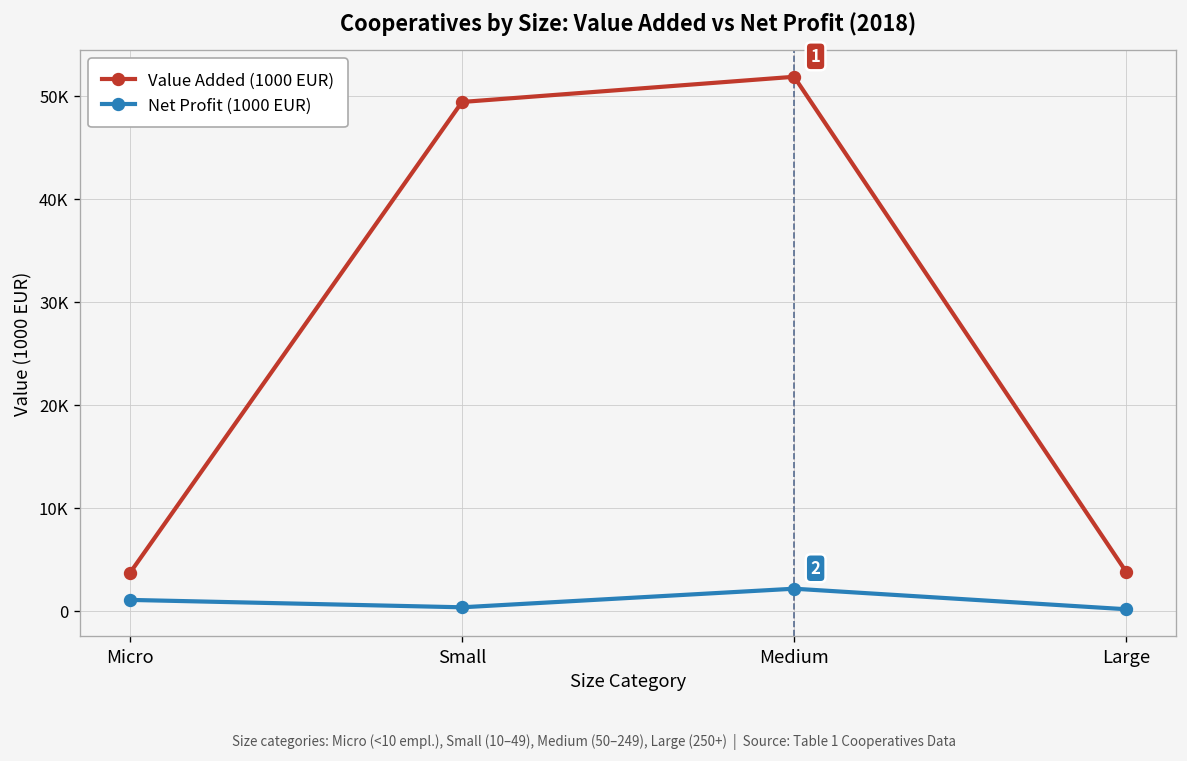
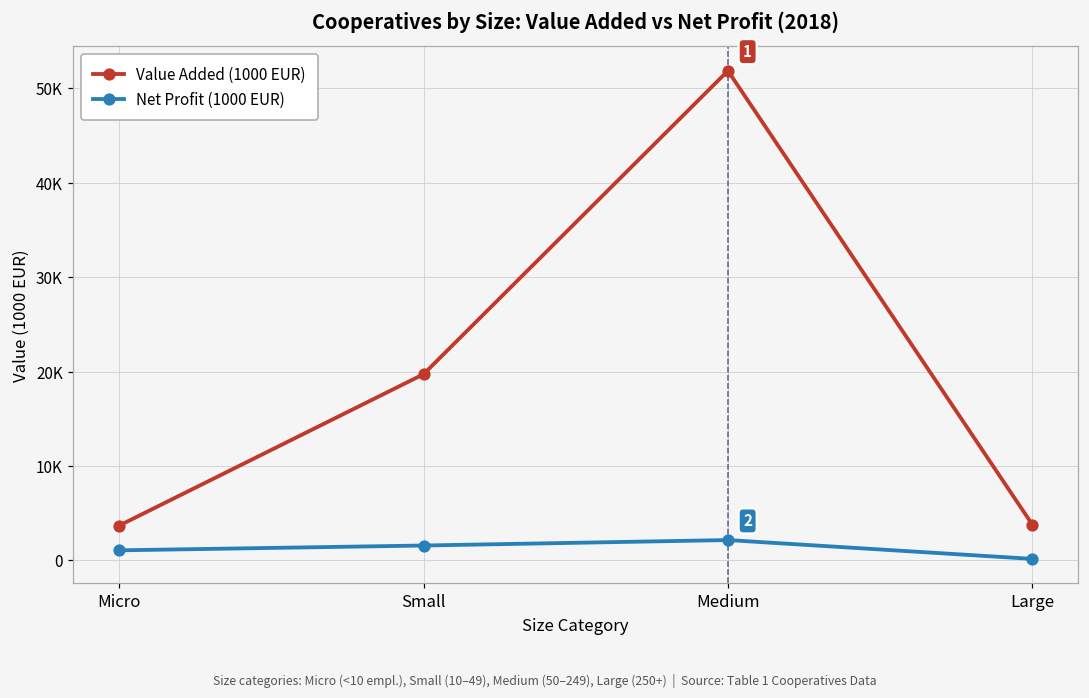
Value Added (1000 EUR), Small: 49000 -> 20000
Net Profit (1000 EUR), Small: 0 -> 2000
